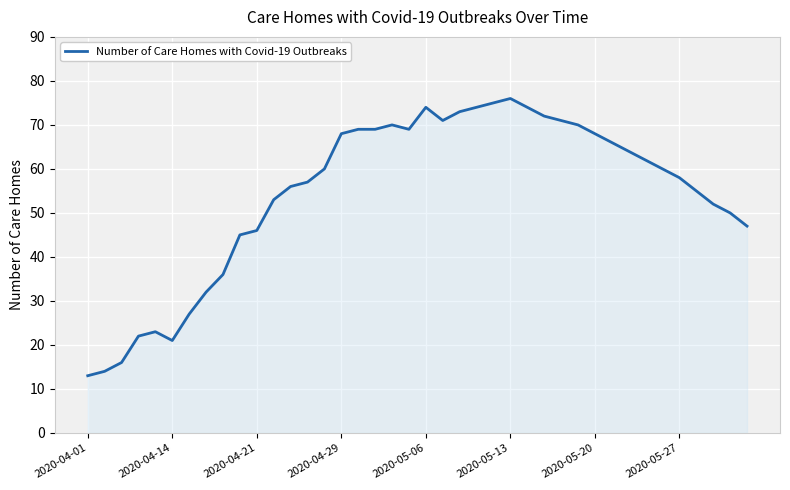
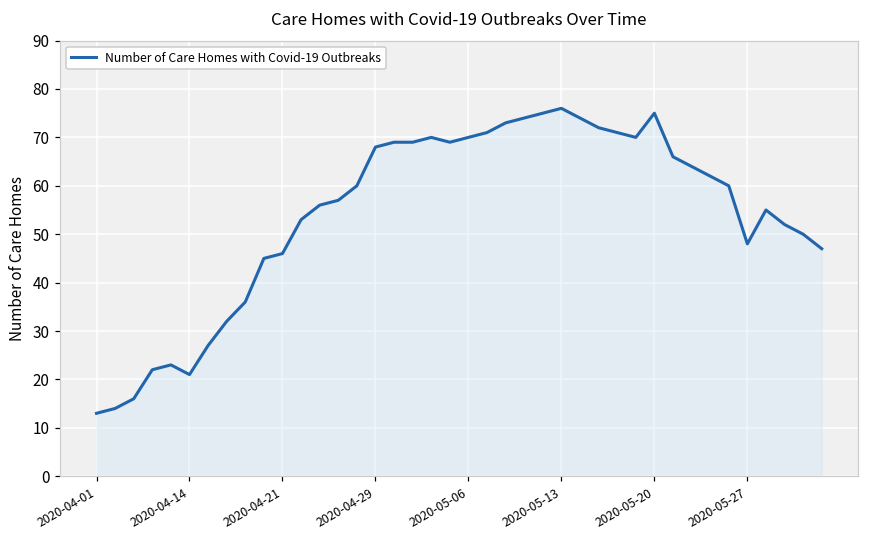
2020-05-06: 74 -> 70
2020-05-20: 68 -> 75
2020-05-27: 58 -> 48
